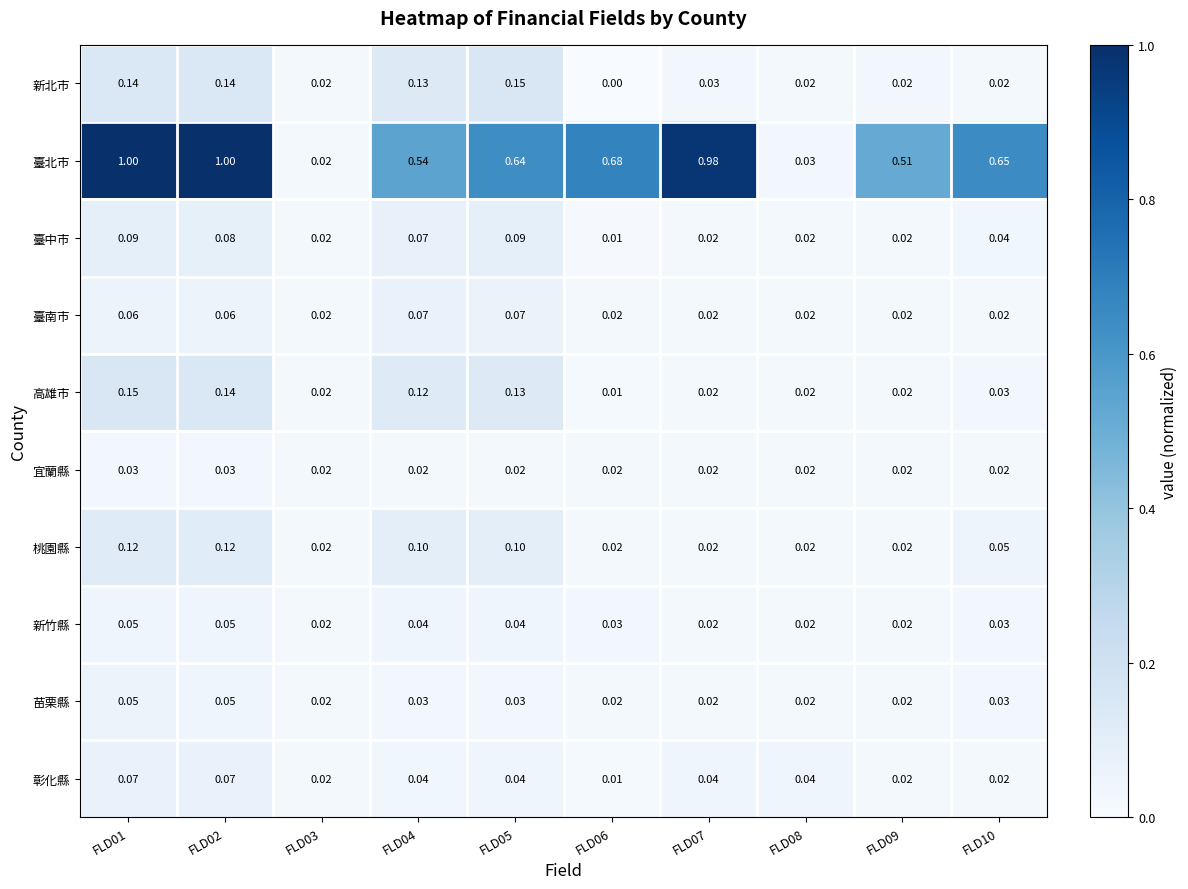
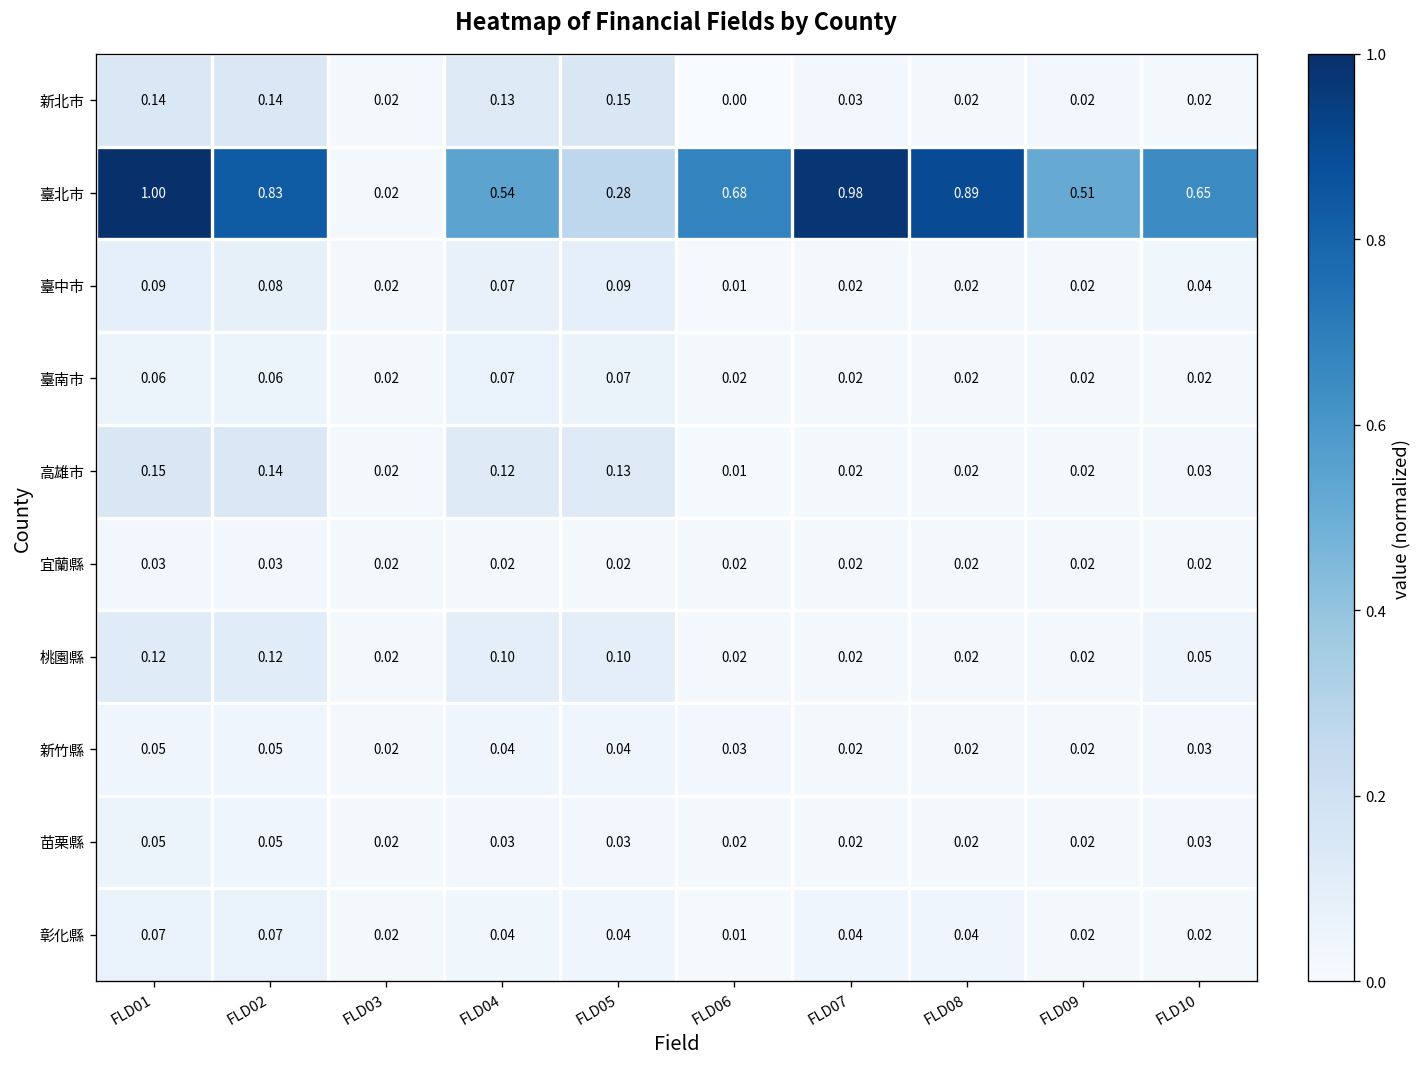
臺北市, FLD02: 1.00 -> 0.83
臺北市, FLD05: 0.64 -> 0.28
臺北市, FLD08: 0.03 -> 0.89
